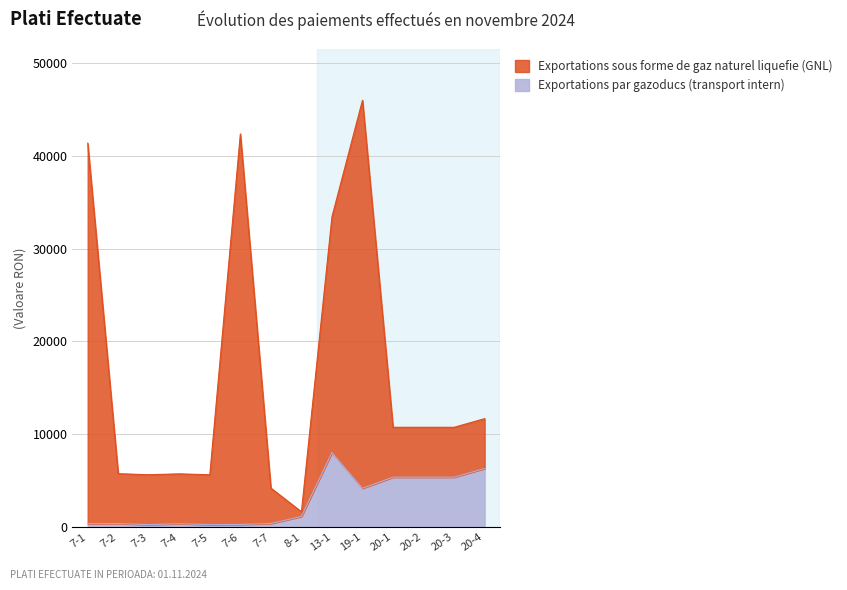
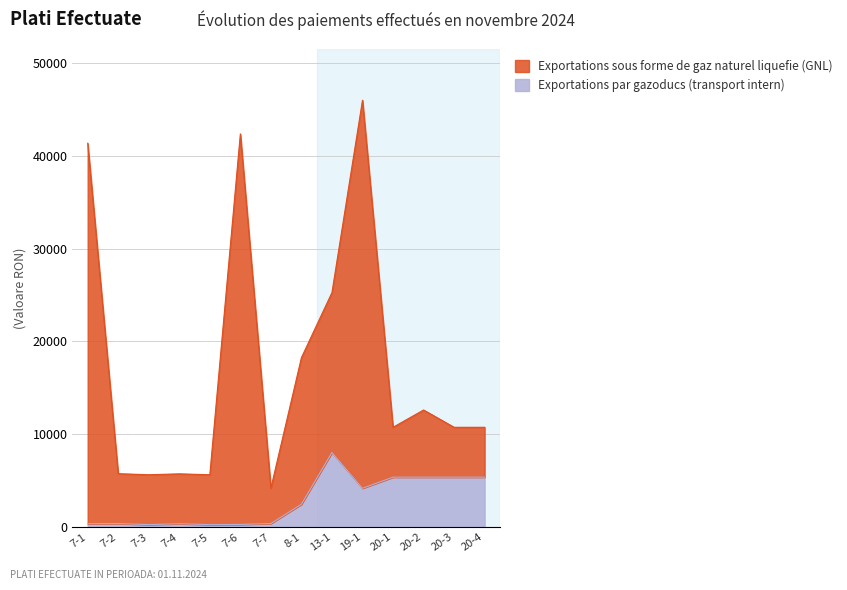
Exportations par gazoducs (transport intern), 8-1: 1000 -> 2000
Exportations sous forme de gaz naturel liquefie (GNL), 8-1: 1000 -> 16000
Exportations sous forme de gaz naturel liquefie (GNL), 13-1: 25000 -> 17000
Exportations sous forme de gaz naturel liquefie (GNL), 20-2: 5000 -> 7000
Exportations par gazoducs (transport intern), 20-4: 6000 -> 5000
